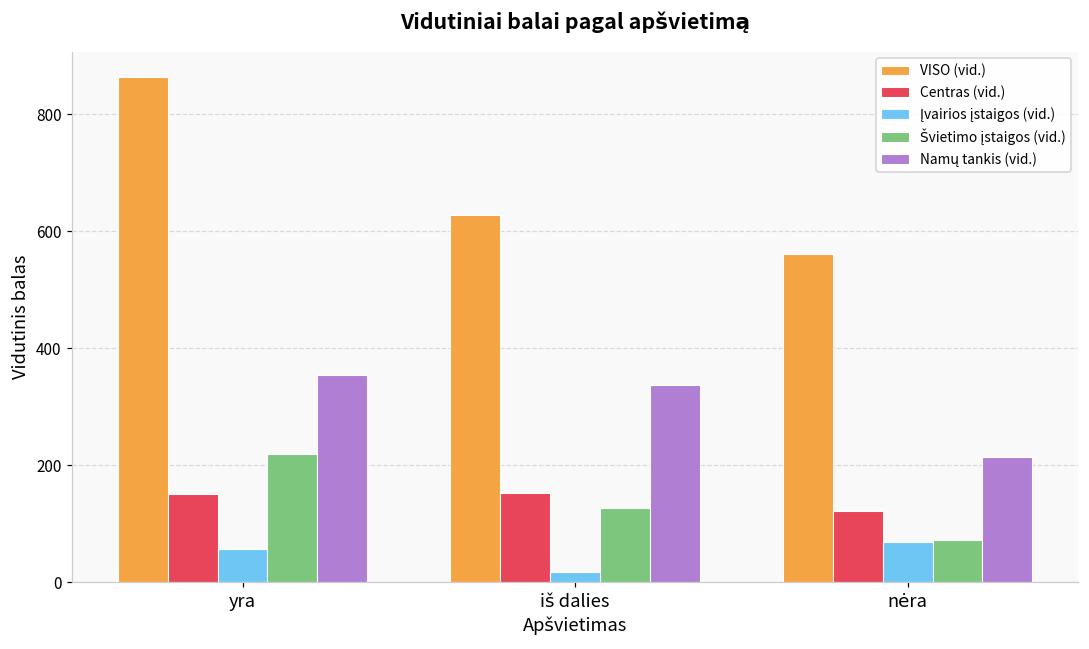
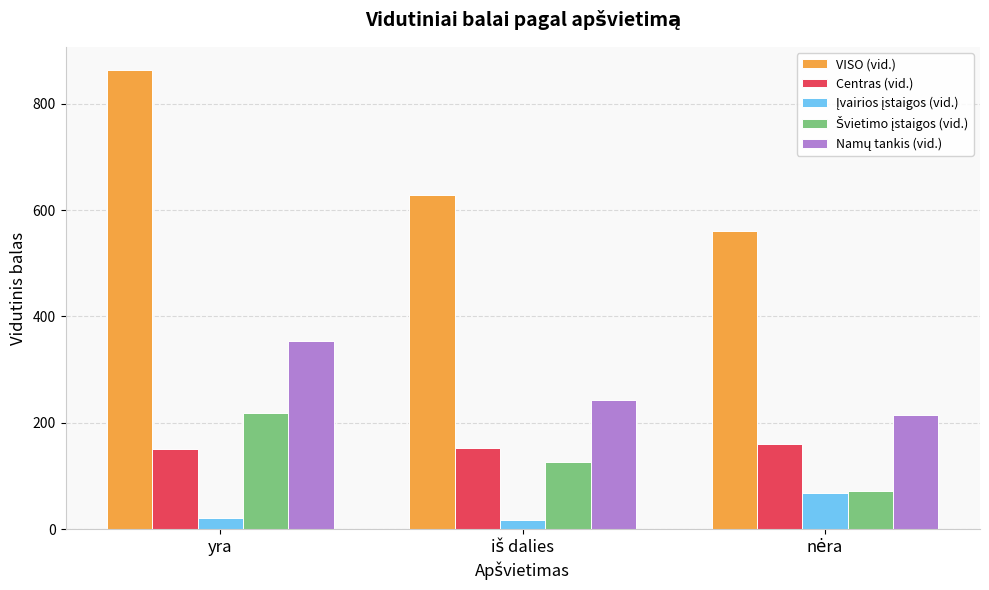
Įvairios įstaigos (vid.), yra: 60 -> 20
Namų tankis (vid.), iš dalies: 340 -> 240
Centras (vid.), nėra: 120 -> 160
